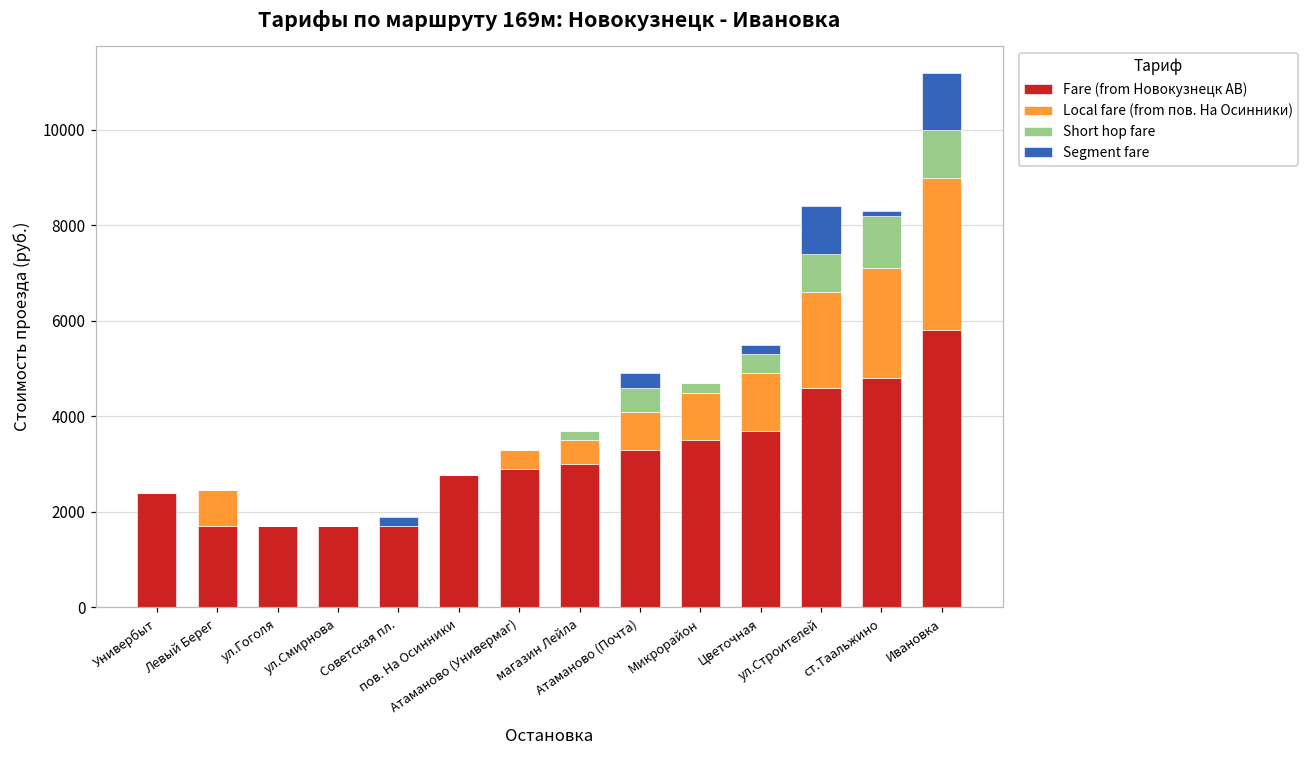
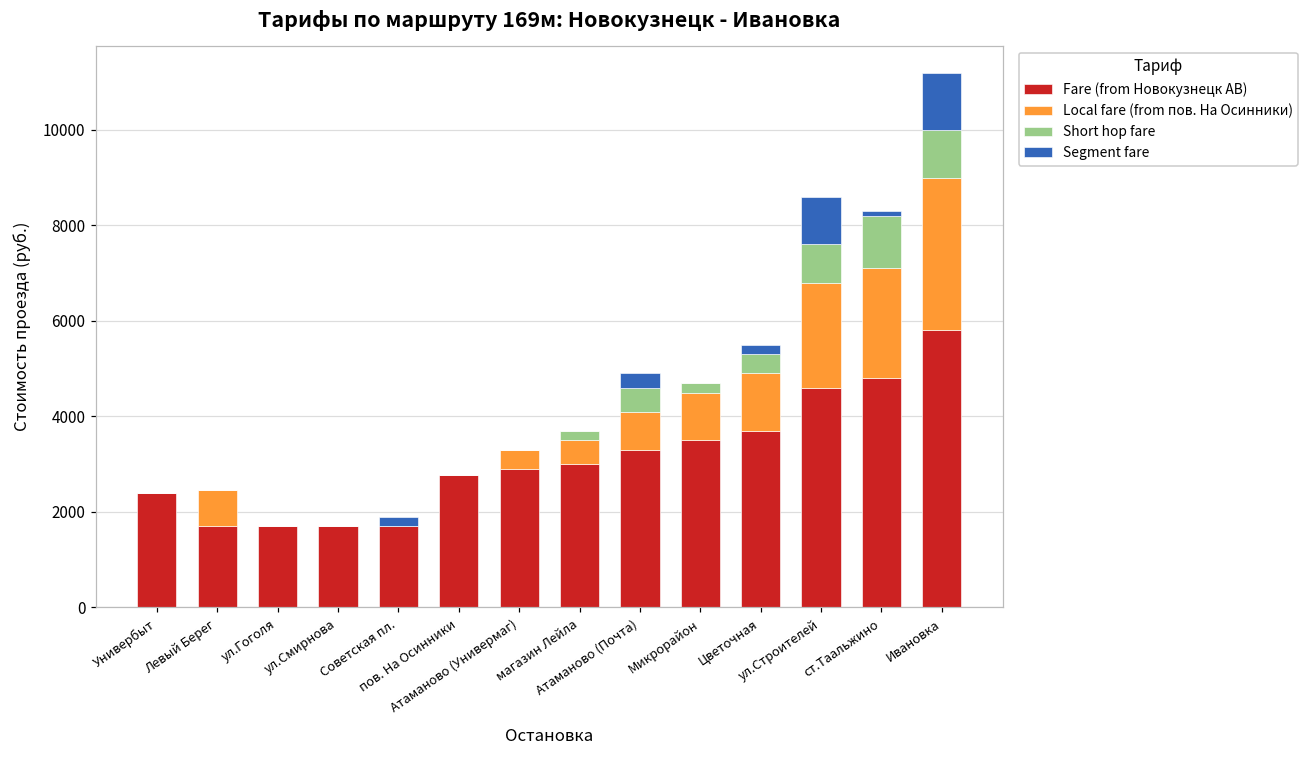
Local fare (from пов. На Осинники), ул.Строителей: 2000 -> 2200
